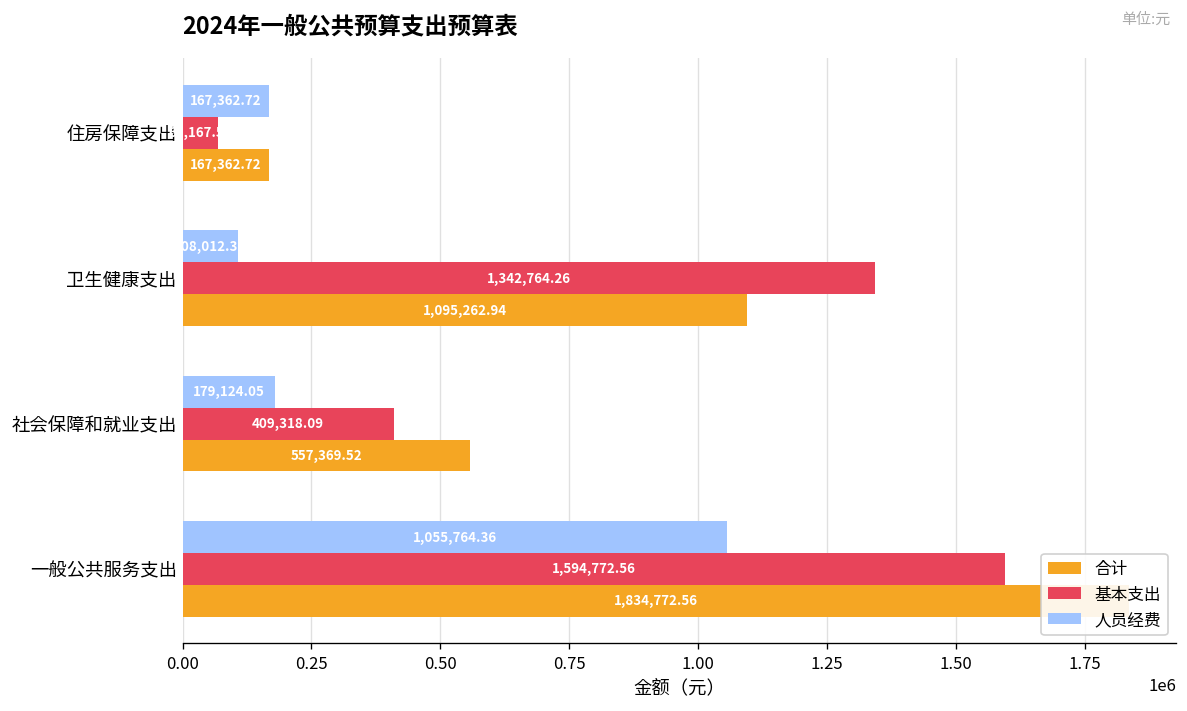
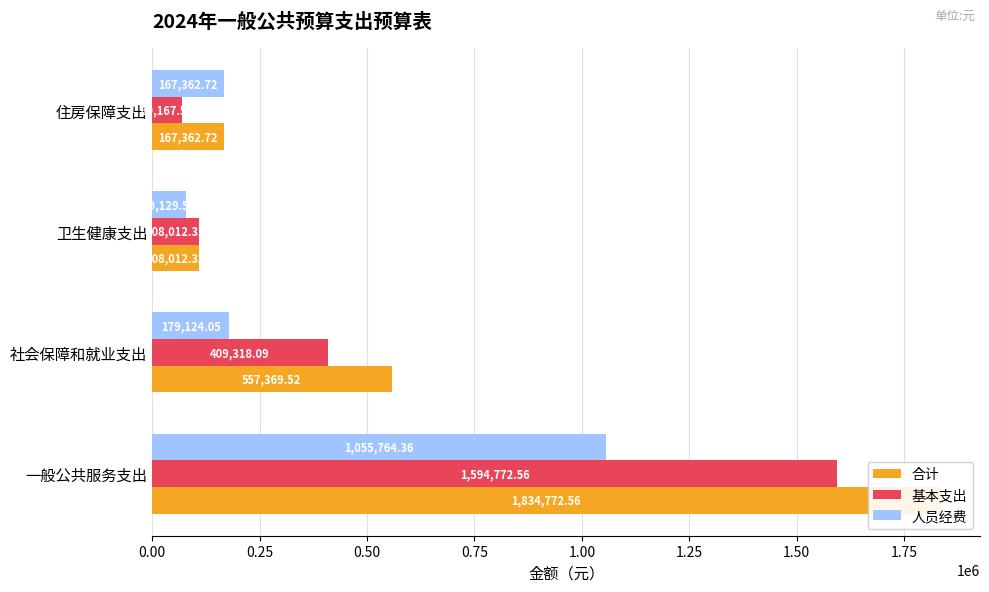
人员经费, 卫生健康支出: 108,012.32 -> 79,129.55
基本支出, 卫生健康支出: 1,342,764.26 -> 108,012.32
合计, 卫生健康支出: 1,095,262.94 -> 108,012.32
